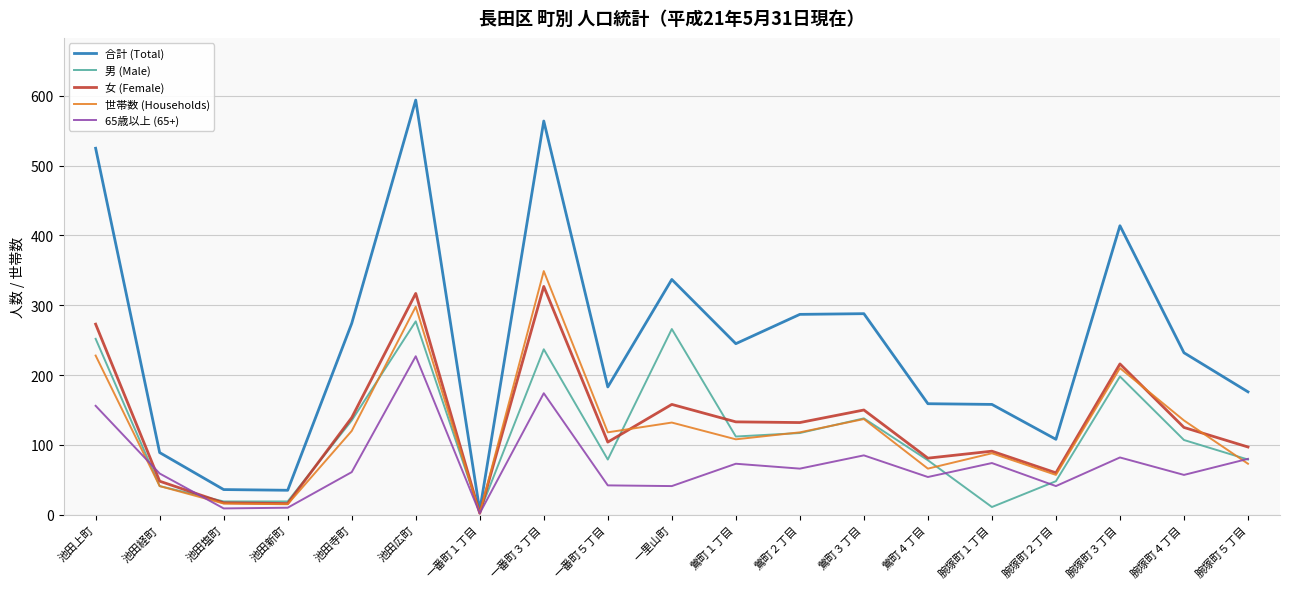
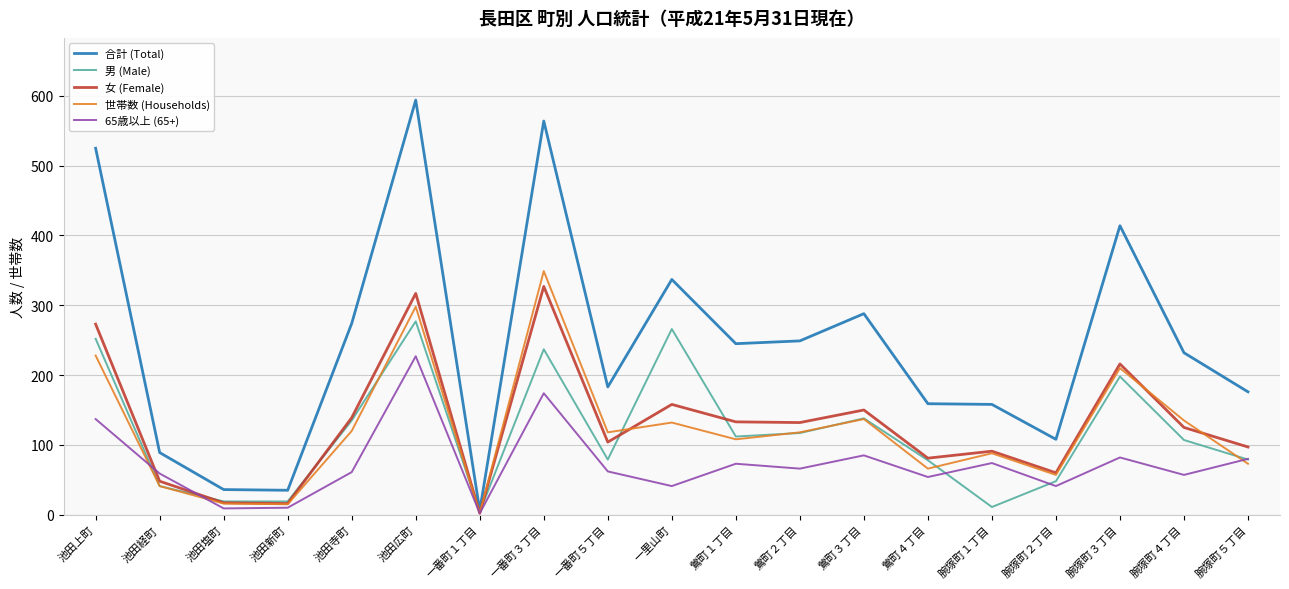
65歳以上 (65+), 池田上町: 160 -> 140
65歳以上 (65+), 一番町５丁目: 40 -> 60
合計 (Total), 鶯町２丁目: 290 -> 250
